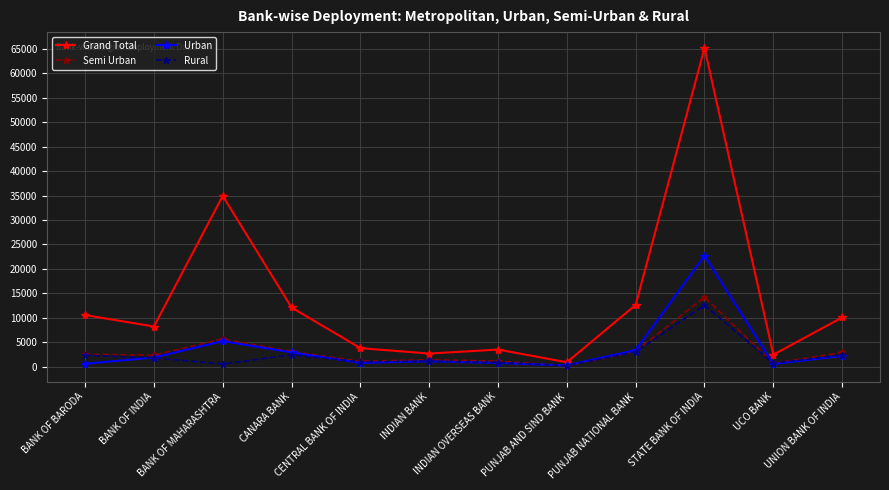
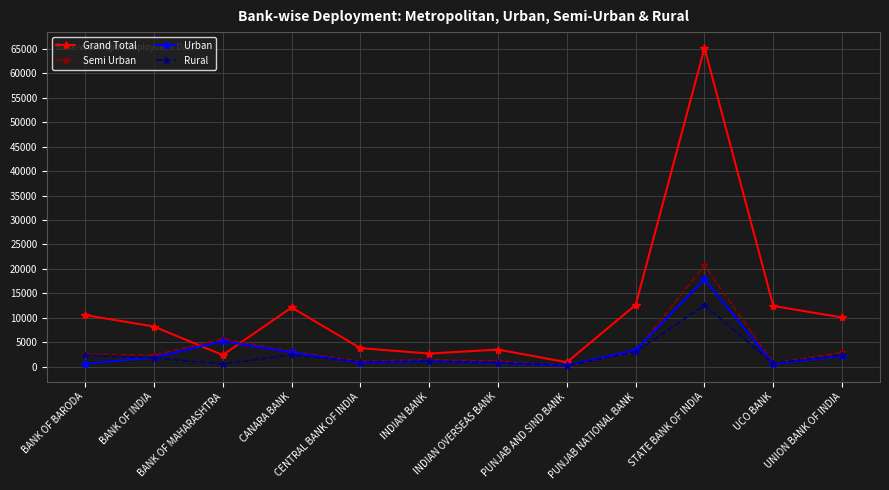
Grand Total, BANK OF MAHARASHTRA: 35000 -> 2000
Semi Urban, STATE BANK OF INDIA: 14000 -> 21000
Urban, STATE BANK OF INDIA: 23000 -> 18000
Grand Total, UCO BANK: 2000 -> 12000
